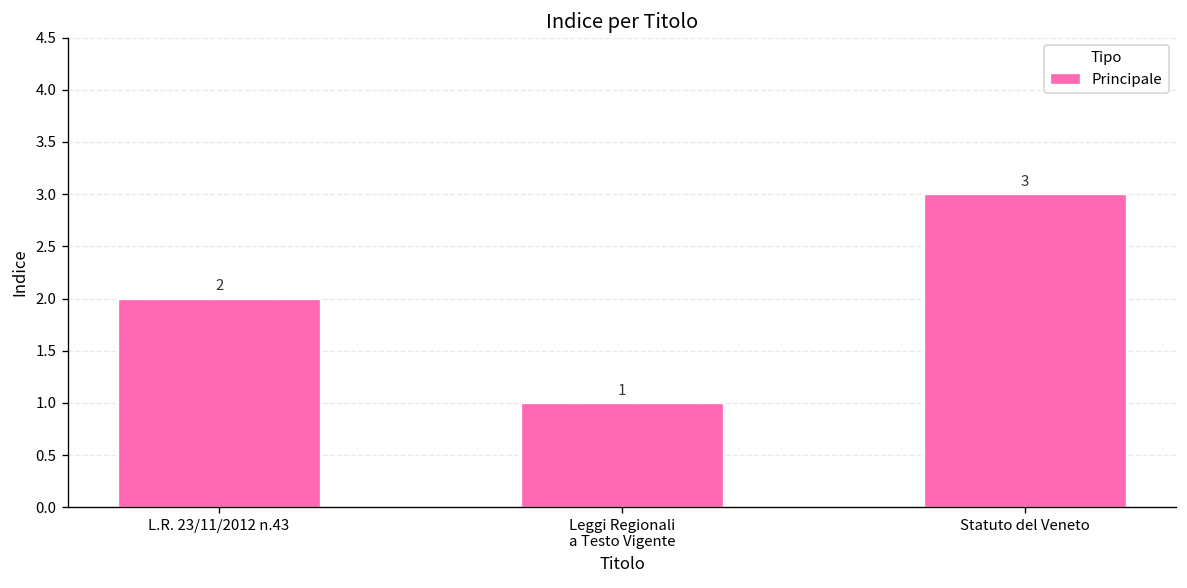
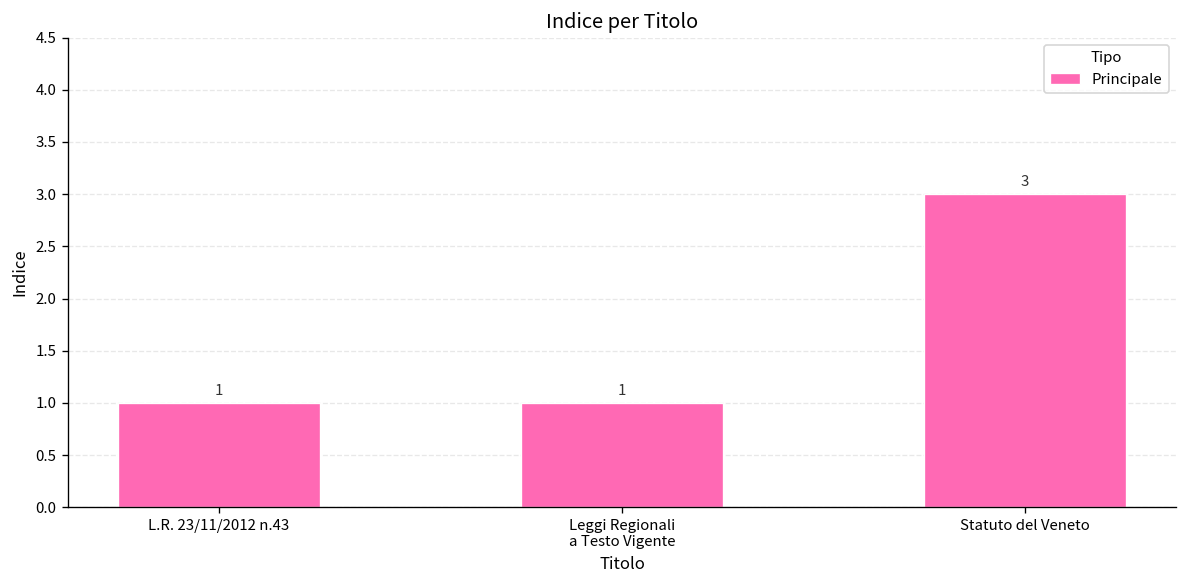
L.R. 23/11/2012 n.43: 2 -> 1
